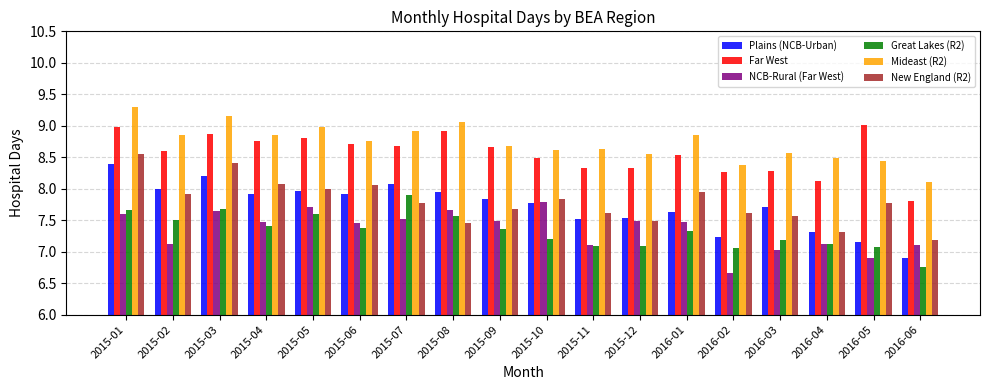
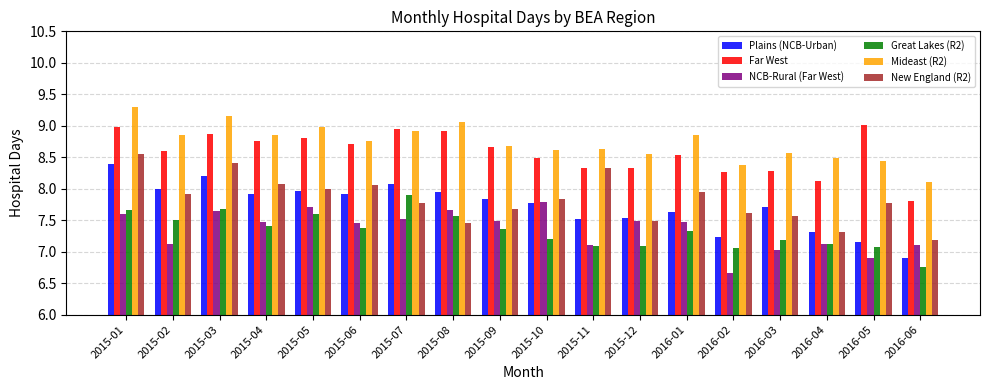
Far West, 2015-07: 8.7 -> 8.9
New England (R2), 2015-11: 7.6 -> 8.3
